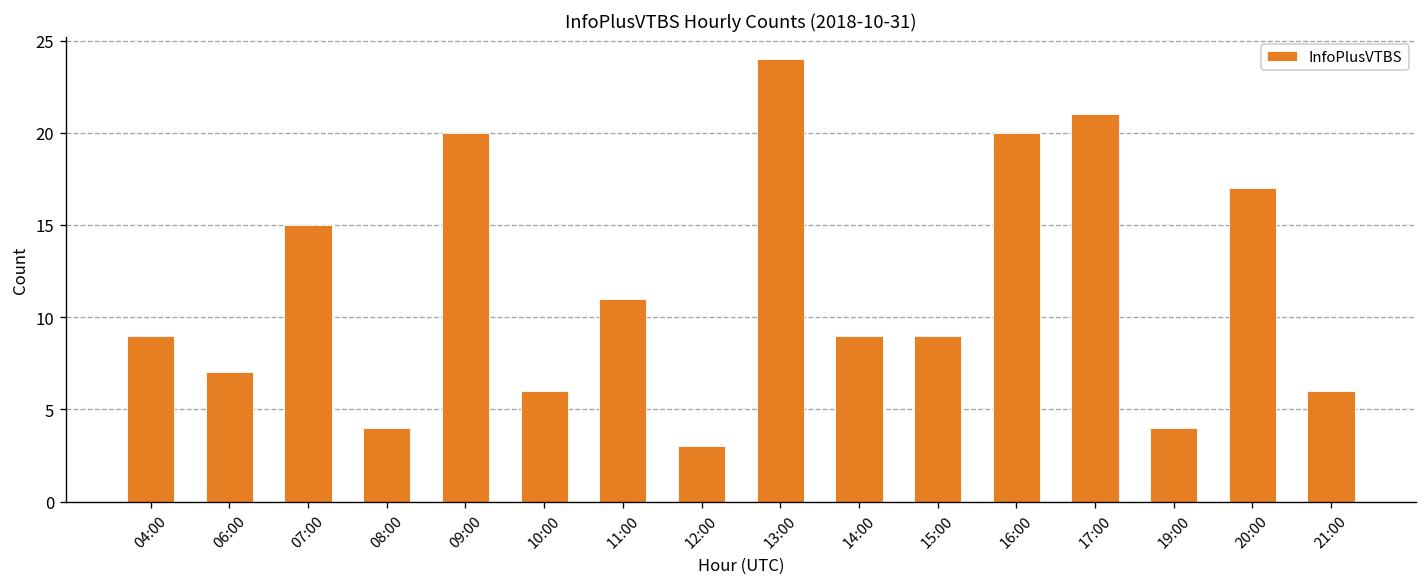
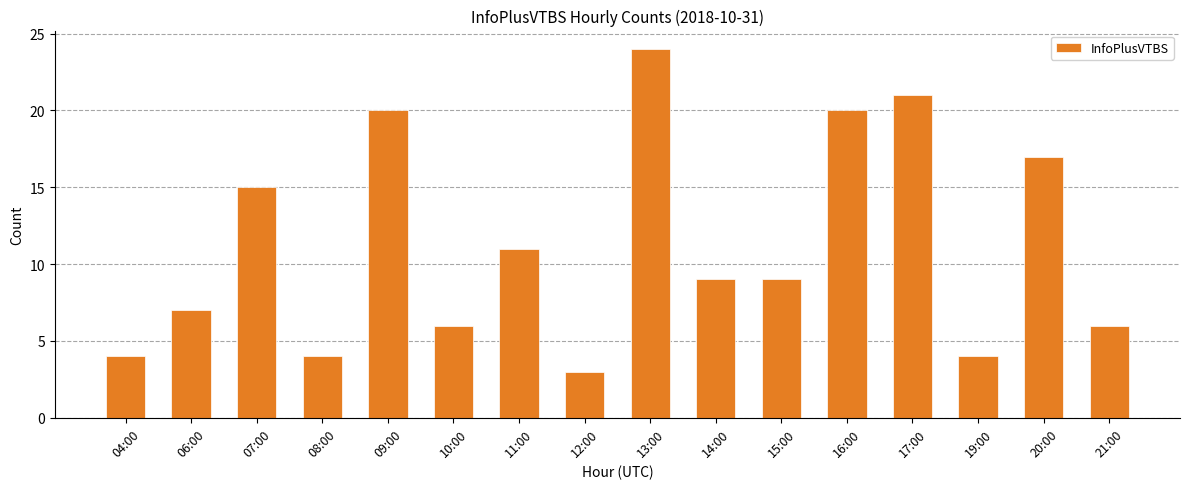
04:00: 9 -> 4
